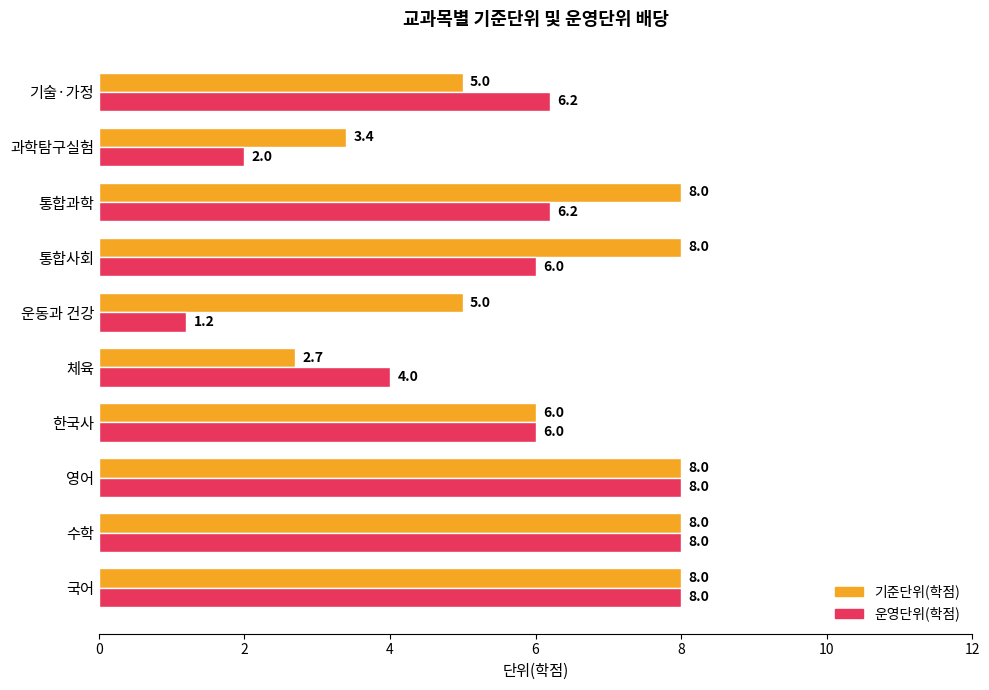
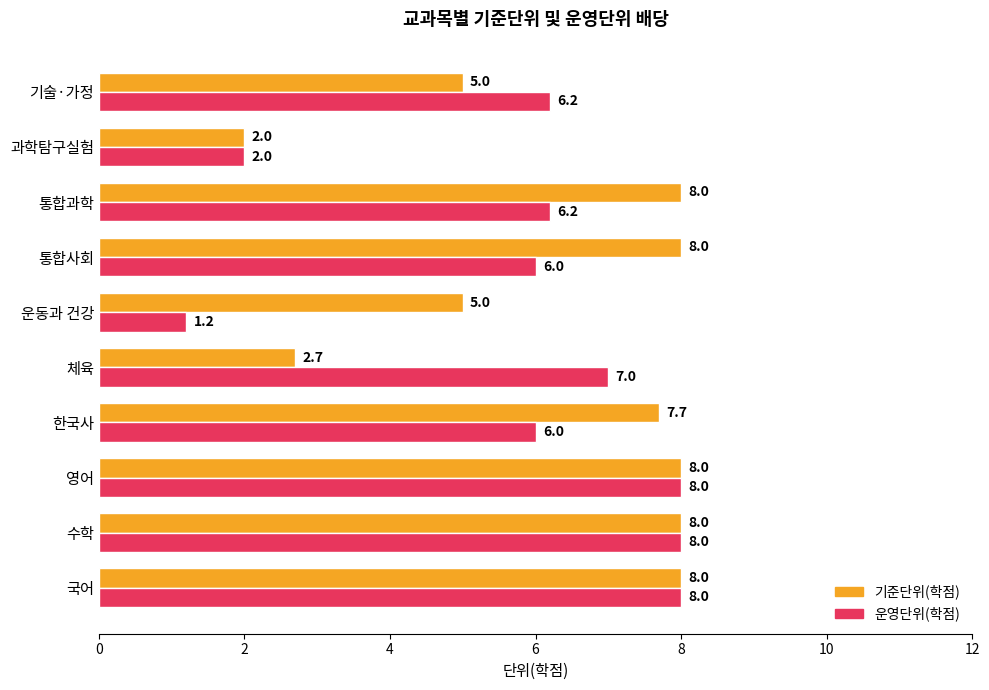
기준단위(학점), 과학탐구실험: 3.4 -> 2.0
운영단위(학점), 체육: 4.0 -> 7.0
기준단위(학점), 한국사: 6.0 -> 7.7
